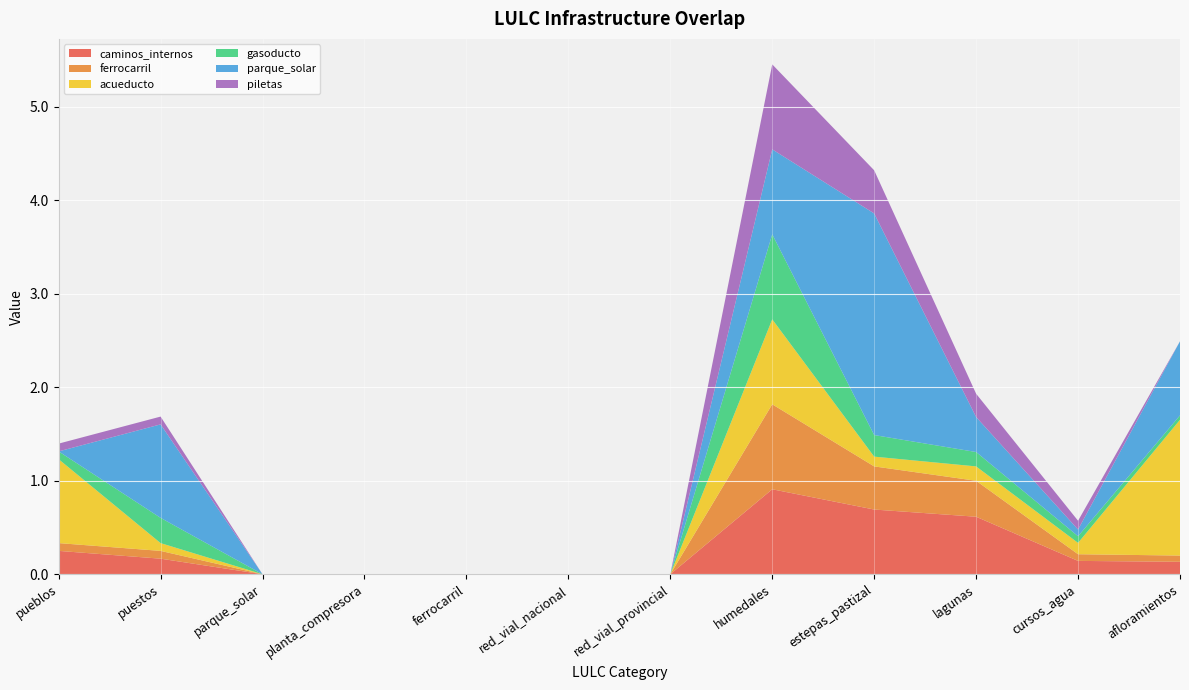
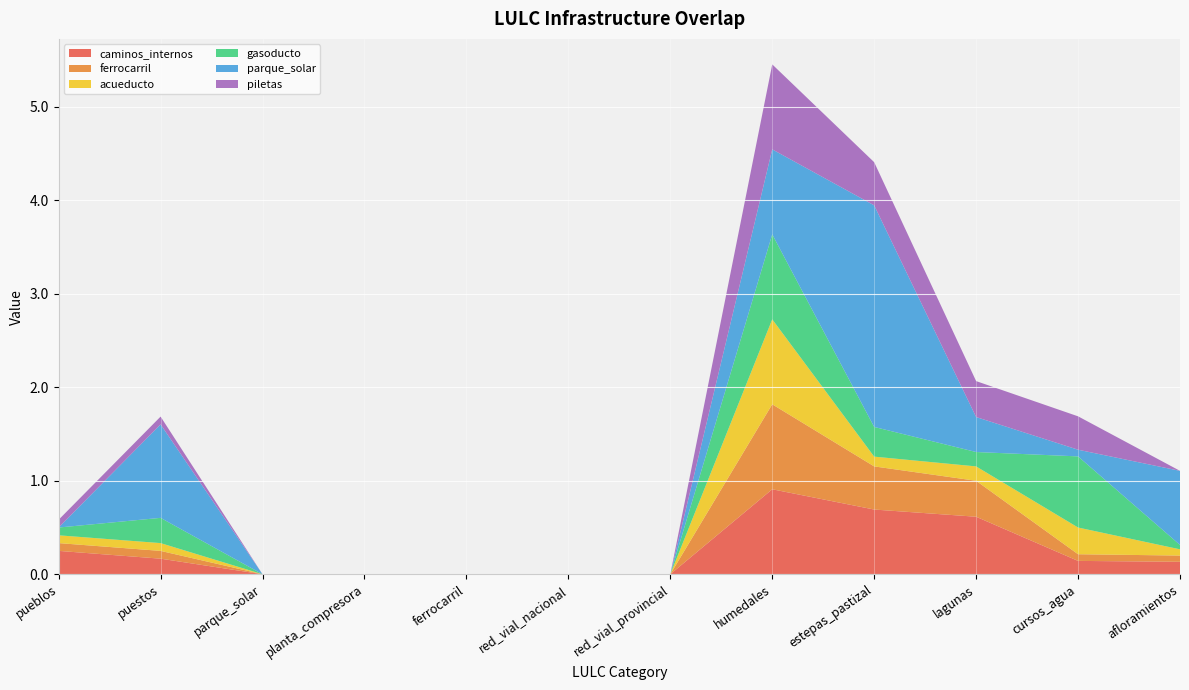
acueducto, pueblos: 0.9 -> 0.1
gasoducto, estepas_pastizal: 0.2 -> 0.3
piletas, lagunas: 0.2 -> 0.4
acueducto, cursos_agua: 0.1 -> 0.3
gasoducto, cursos_agua: 0.1 -> 0.8
piletas, cursos_agua: 0.1 -> 0.4
acueducto, afloramientos: 1.5 -> 0.1
